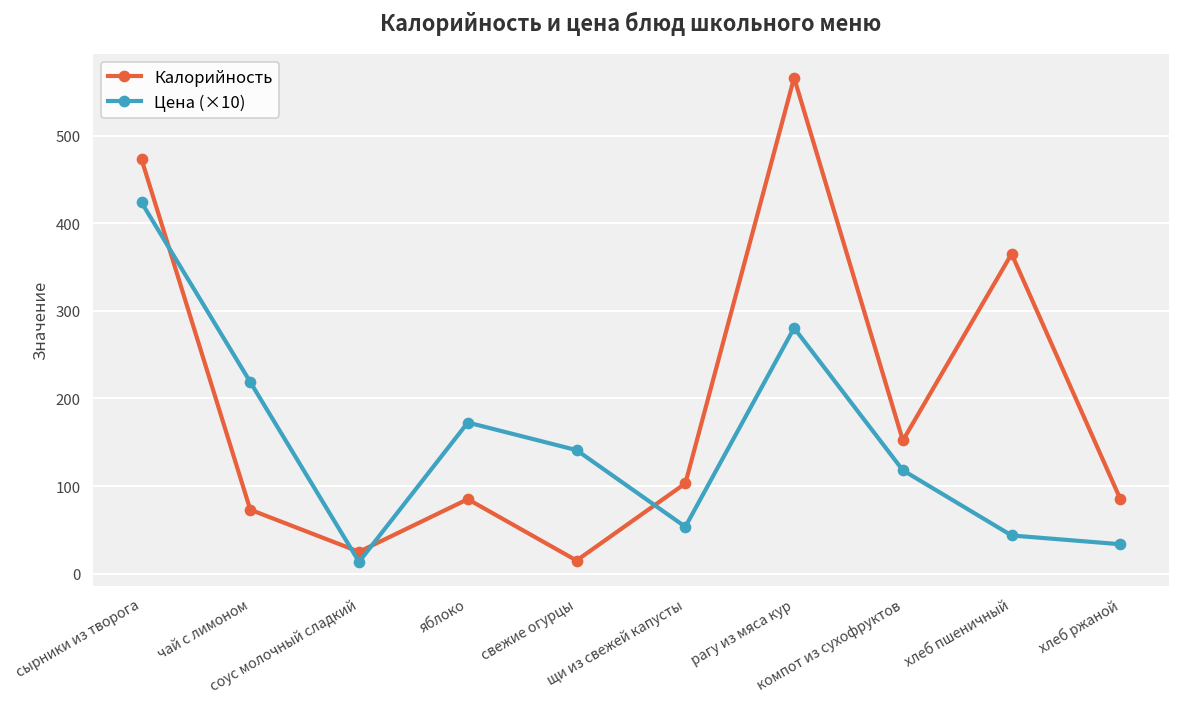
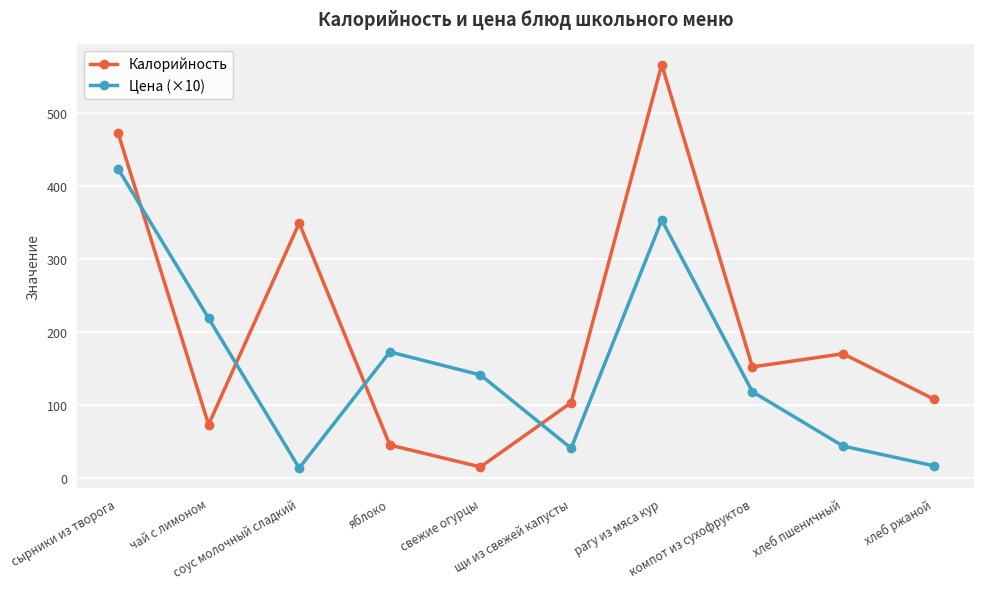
Калорийность, соус молочный сладкий: 30 -> 350
Калорийность, яблоко: 90 -> 50
Цена (×10), щи из свежей капусты: 50 -> 40
Цена (×10), рагу из мяса кур: 280 -> 350
Калорийность, хлеб пшеничный: 370 -> 170
Калорийность, хлеб ржаной: 90 -> 110
Цена (×10), хлеб ржаной: 30 -> 20
